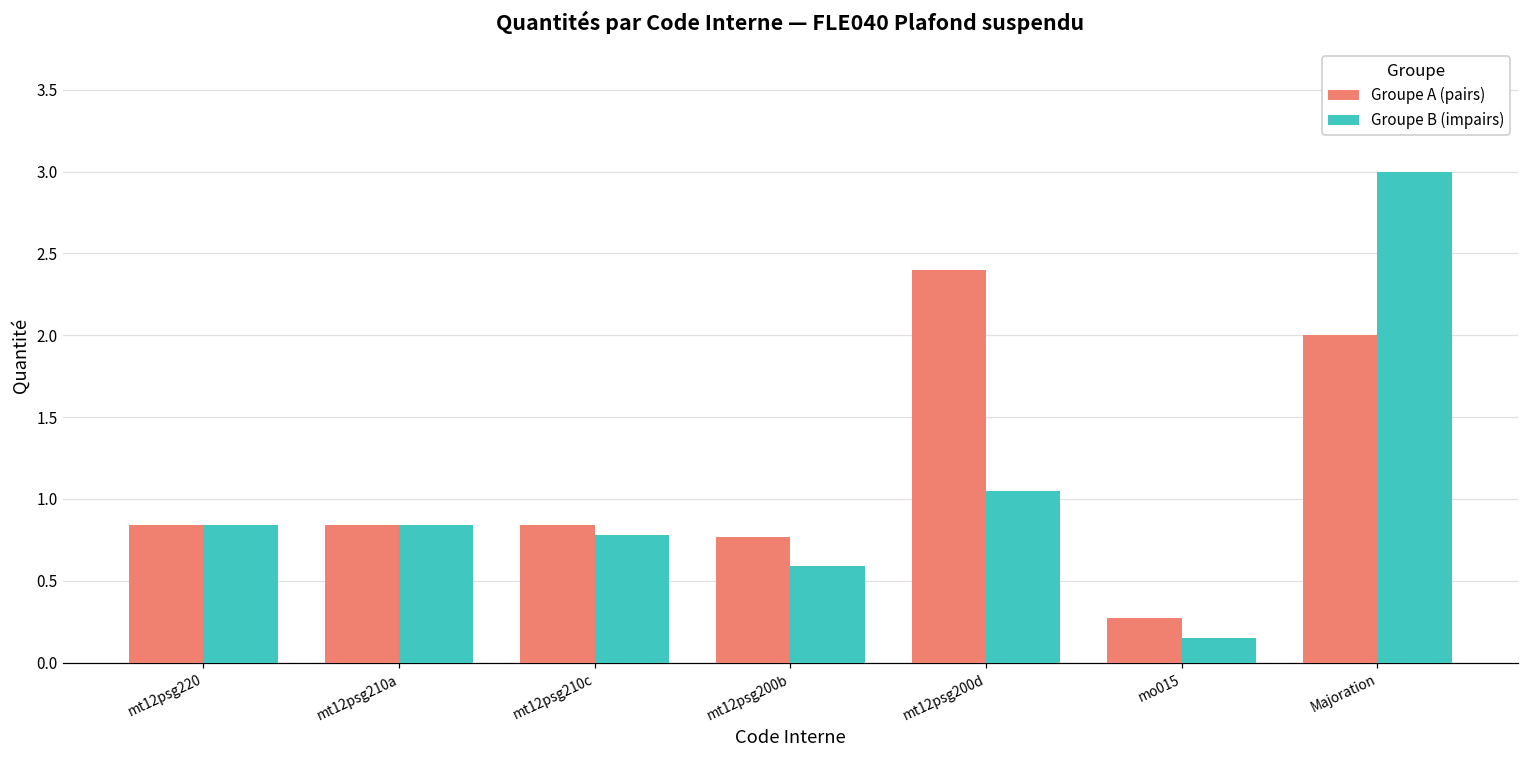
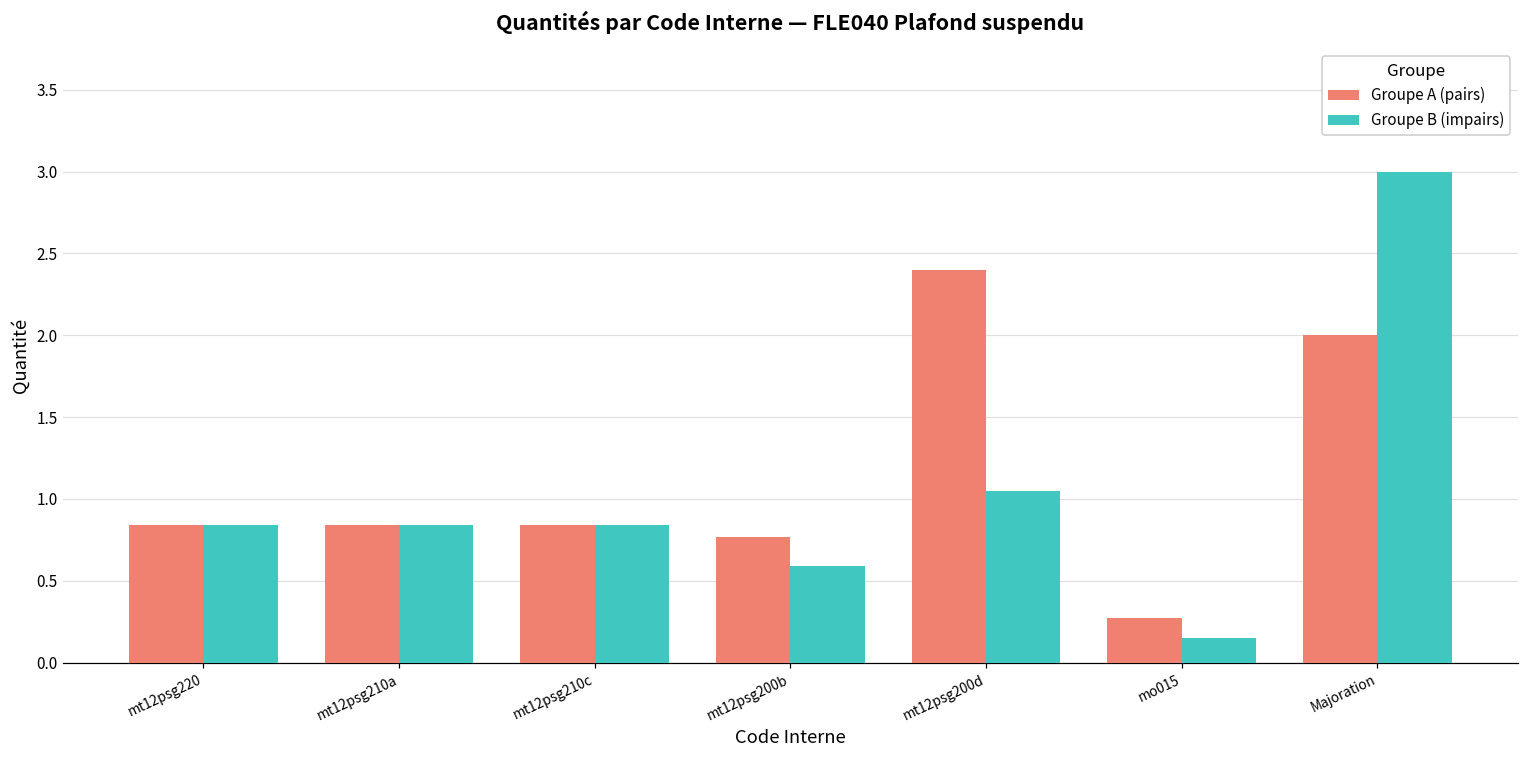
Groupe B (impairs), mt12psg210c: 0.78 -> 0.84
